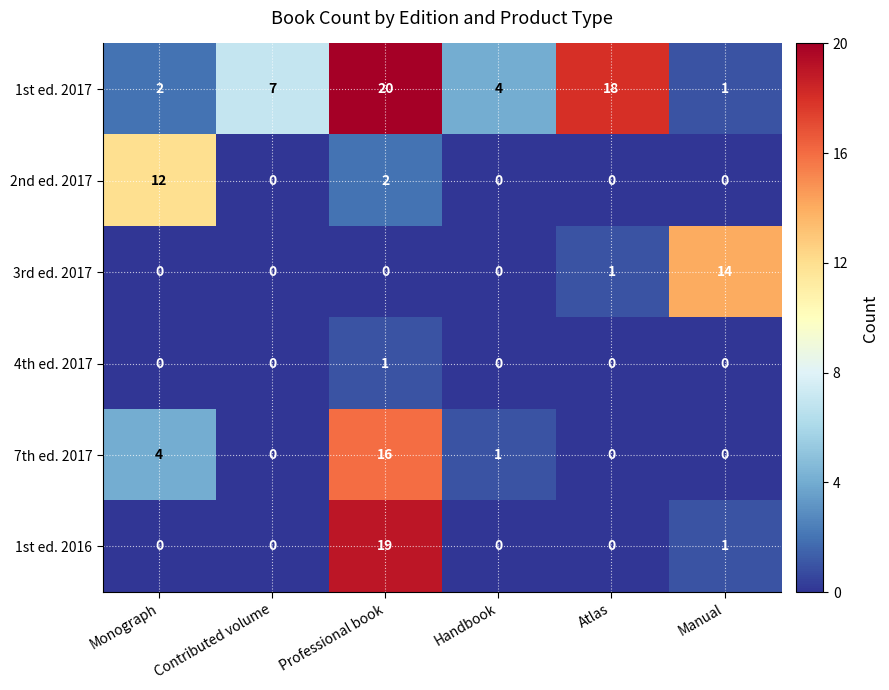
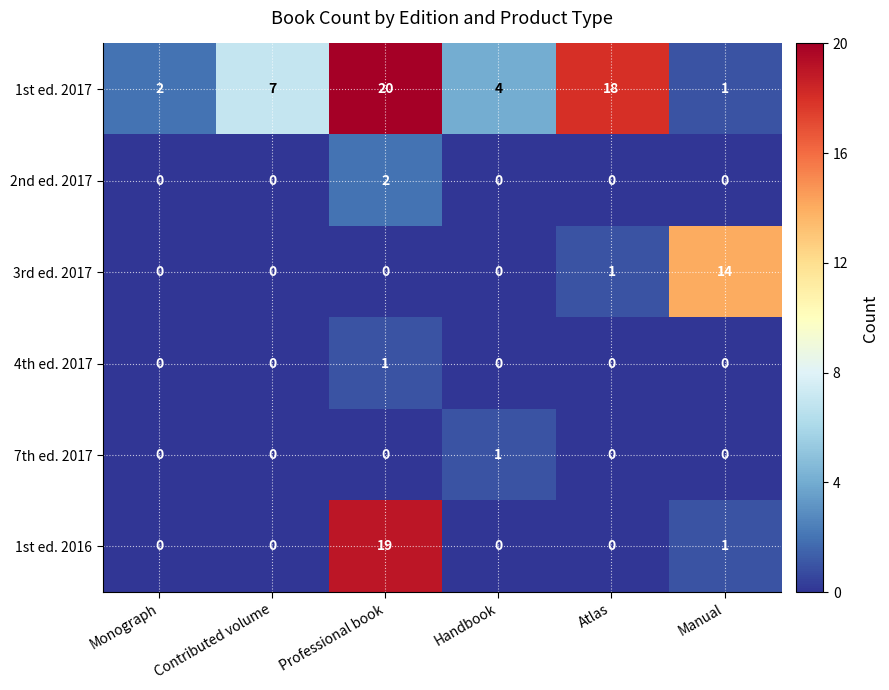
2nd ed. 2017, Monograph: 12 -> 0
7th ed. 2017, Monograph: 4 -> 0
7th ed. 2017, Professional book: 16 -> 0
